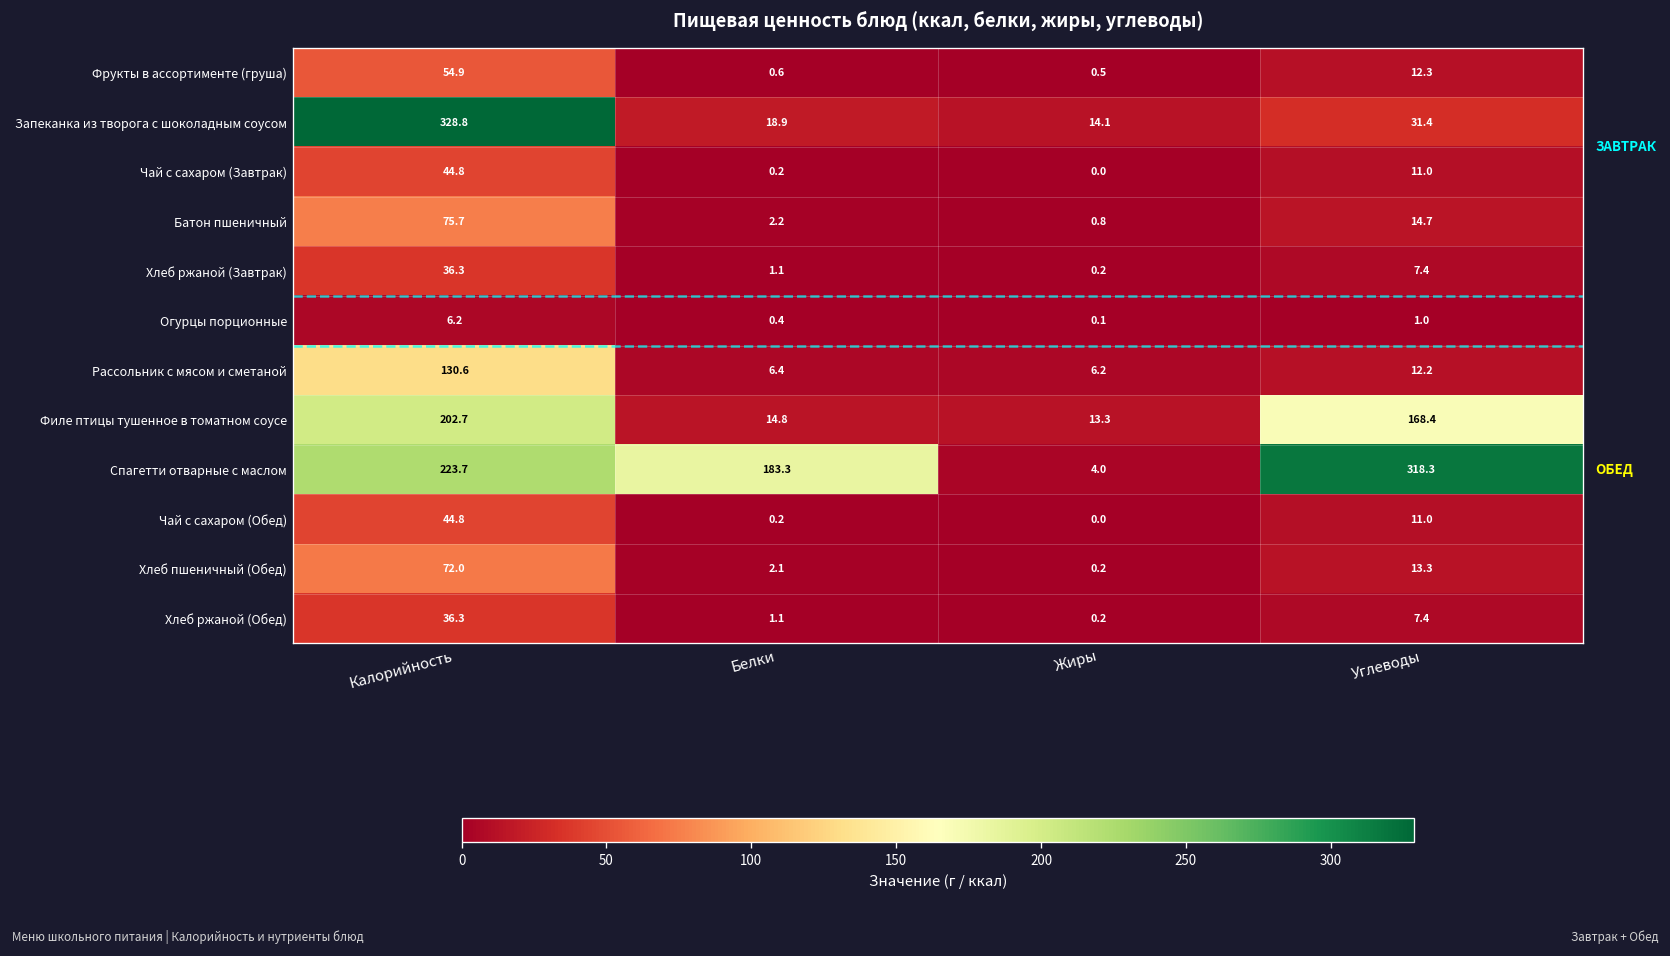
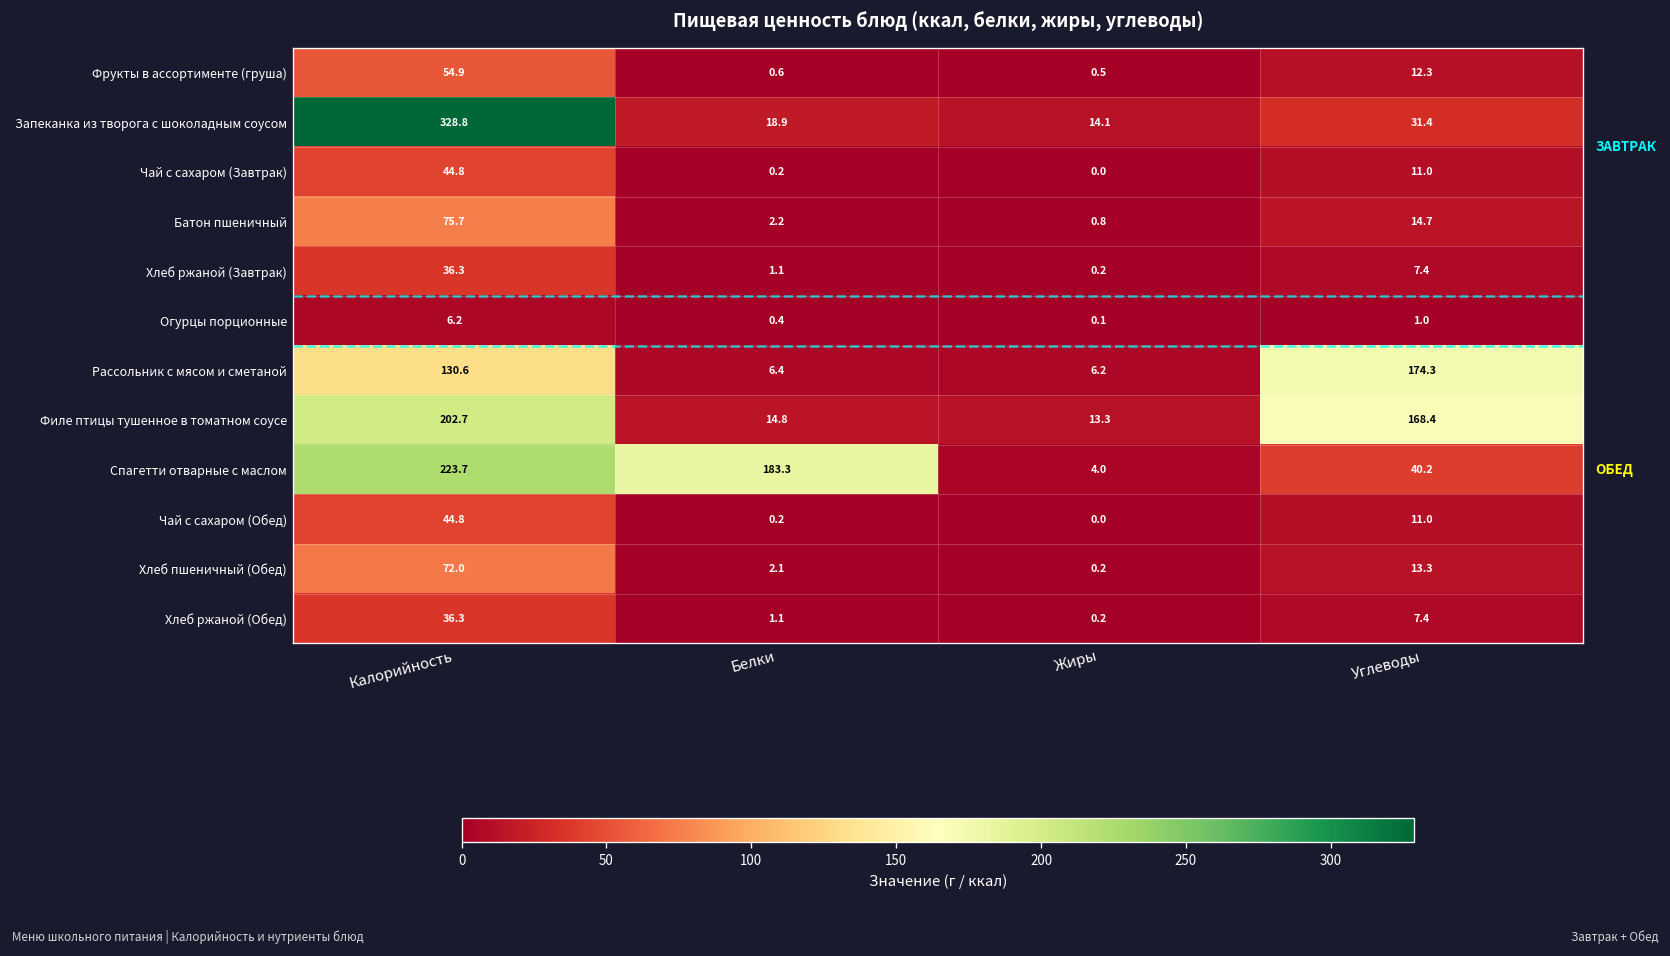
Рассольник с мясом и сметаной, Углеводы: 12.2 -> 174.3
Спагетти отварные с маслом, Углеводы: 318.3 -> 40.2
